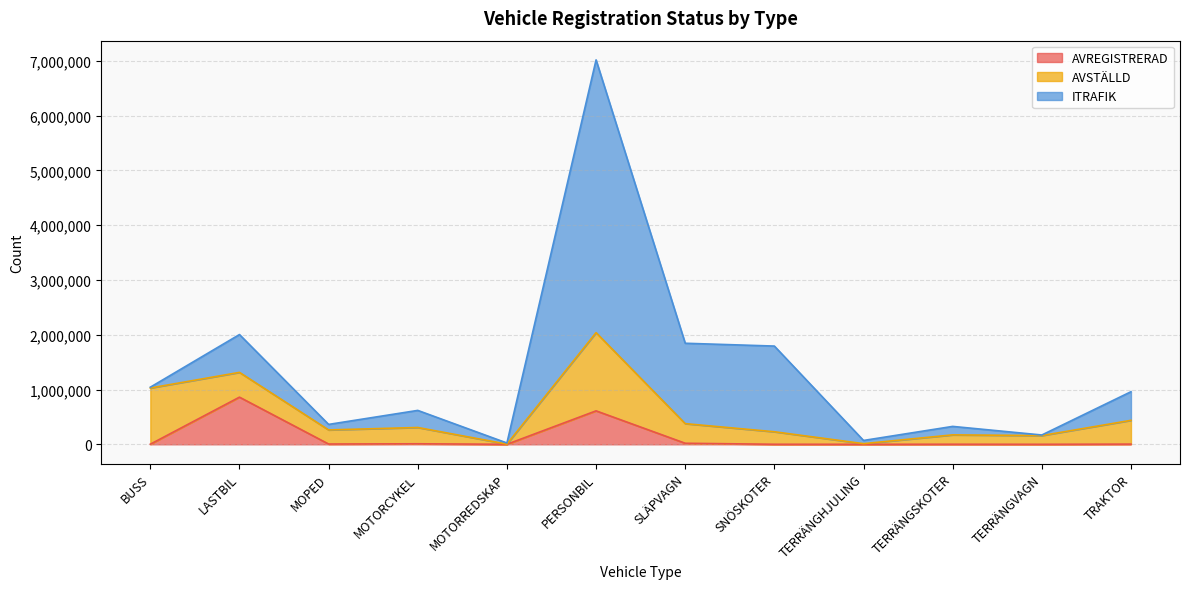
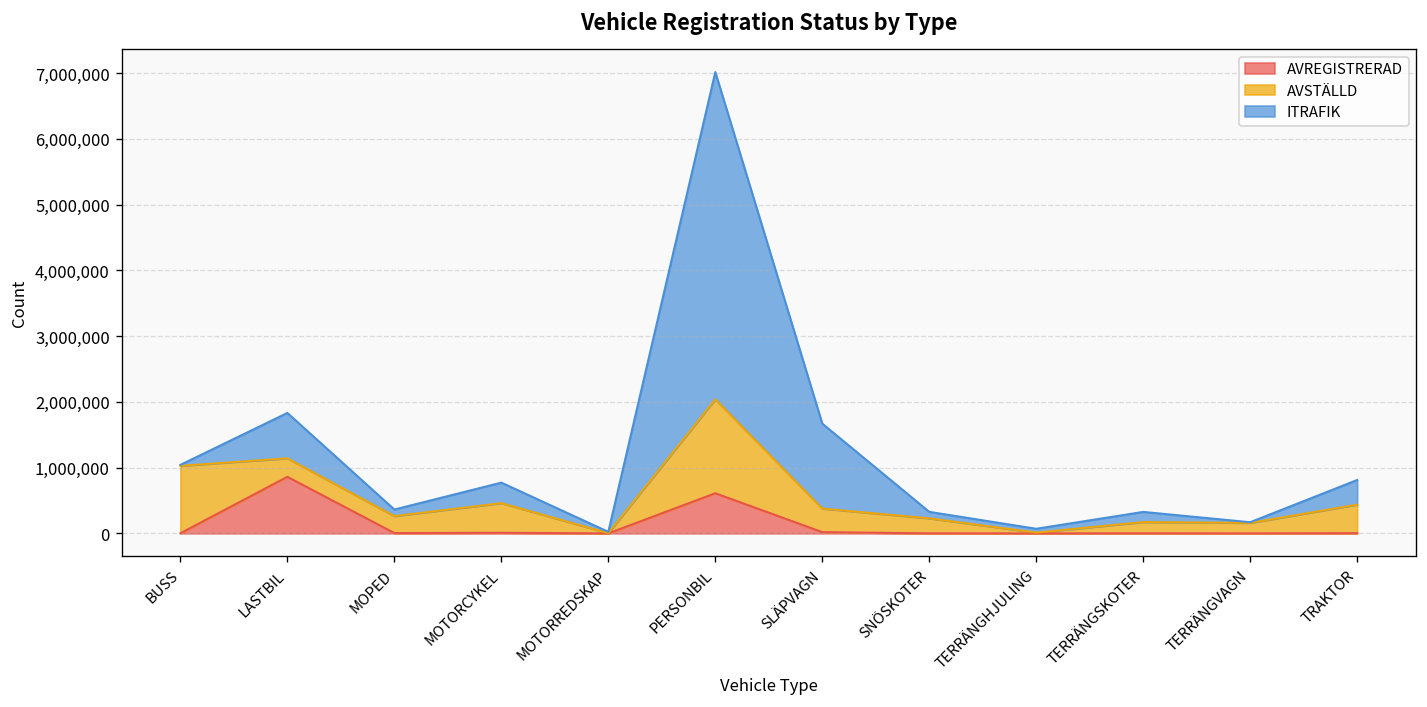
AVSTÄLLD, LASTBIL: 500,000 -> 300,000
AVSTÄLLD, MOTORCYKEL: 300,000 -> 500,000
ITRAFIK, SLÄPVAGN: 1,500,000 -> 1,300,000
ITRAFIK, SNÖSKOTER: 1,600,000 -> 100,000
ITRAFIK, TRAKTOR: 500,000 -> 400,000
